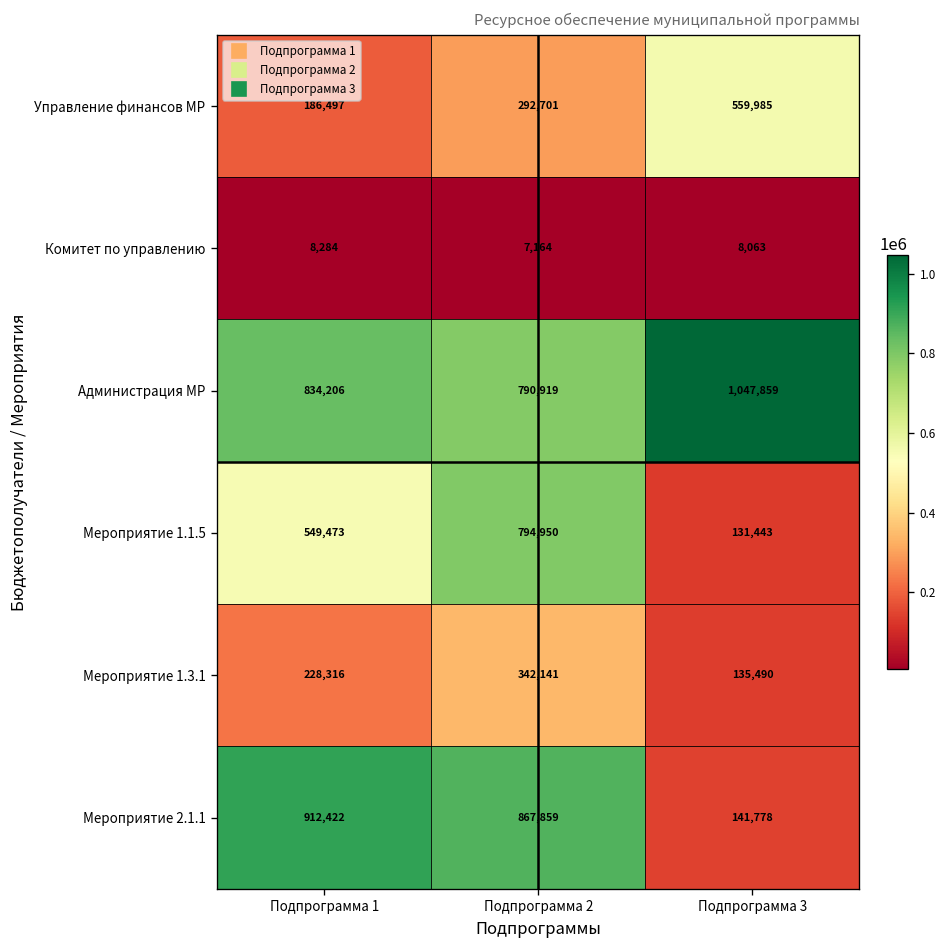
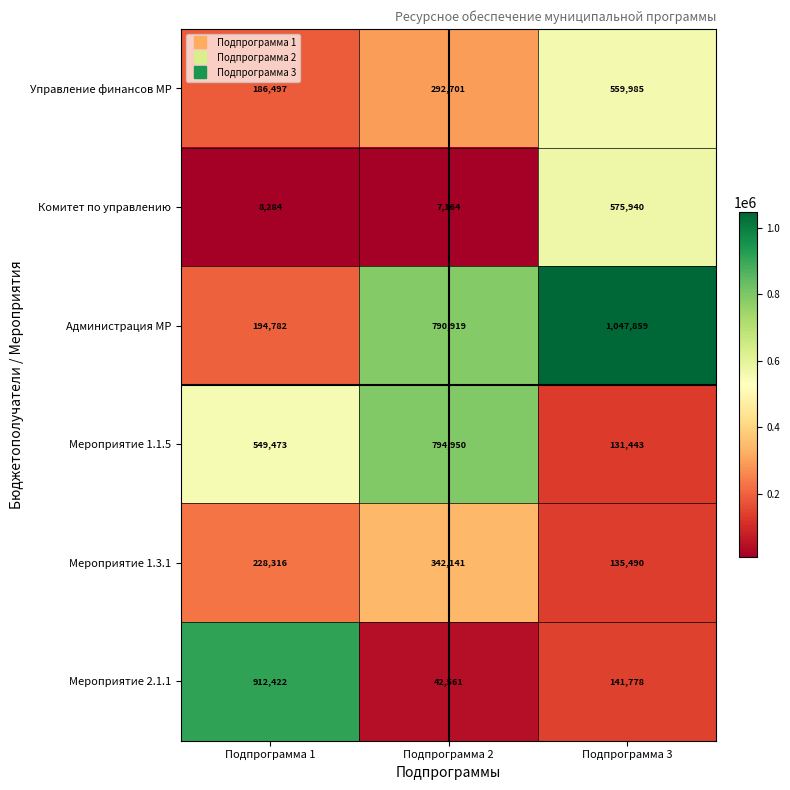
Комитет по управлению, Подпрограмма 3: 8,063 -> 575,940
Администрация МР, Подпрограмма 1: 834,206 -> 194,782
Мероприятие 2.1.1, Подпрограмма 2: 867,859 -> 42,561
